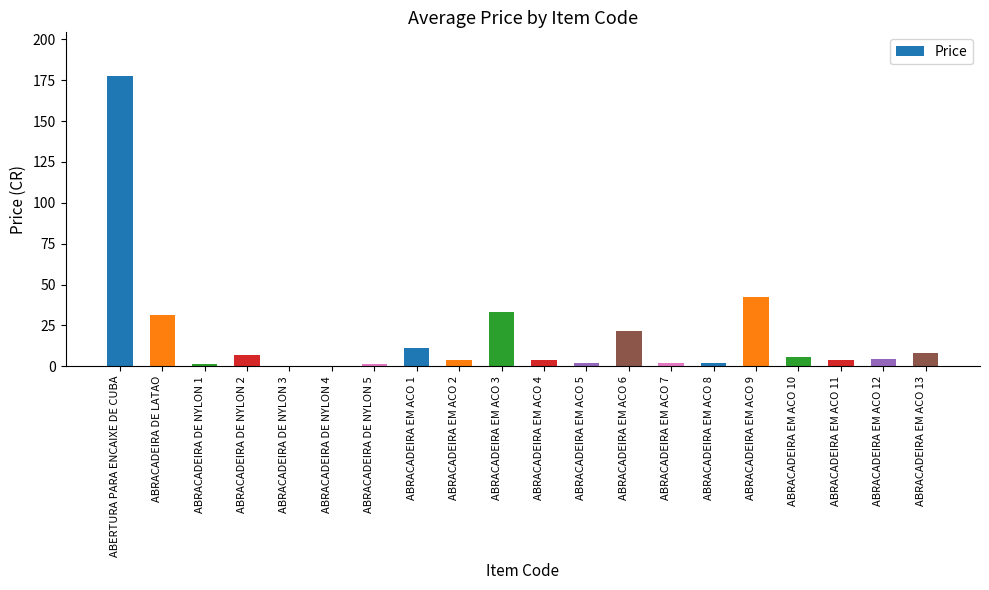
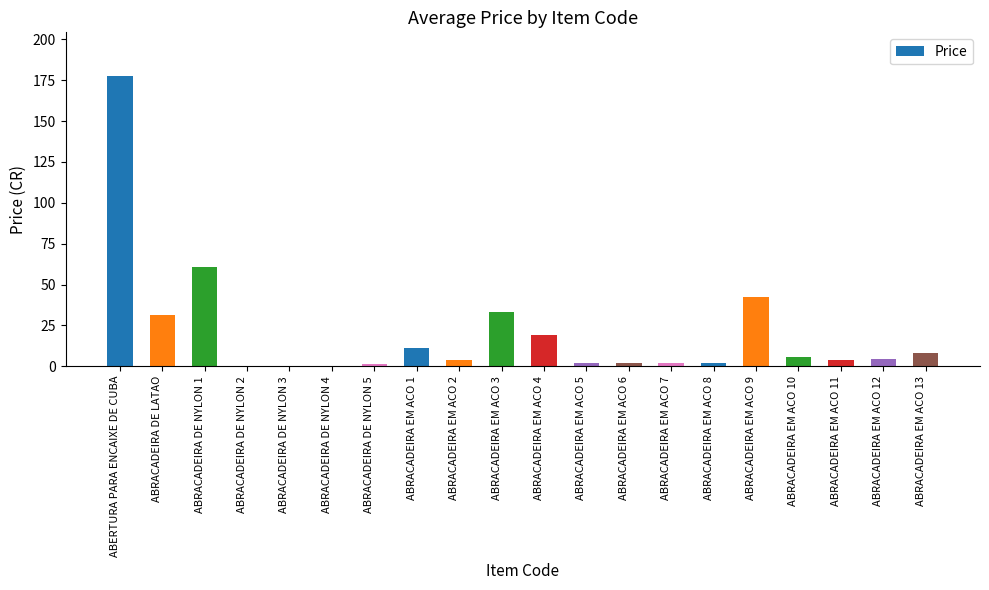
ABRACADEIRA DE NYLON 1: 1 -> 61
ABRACADEIRA DE NYLON 2: 7 -> 0
ABRACADEIRA EM ACO 4: 4 -> 19
ABRACADEIRA EM ACO 6: 22 -> 2
